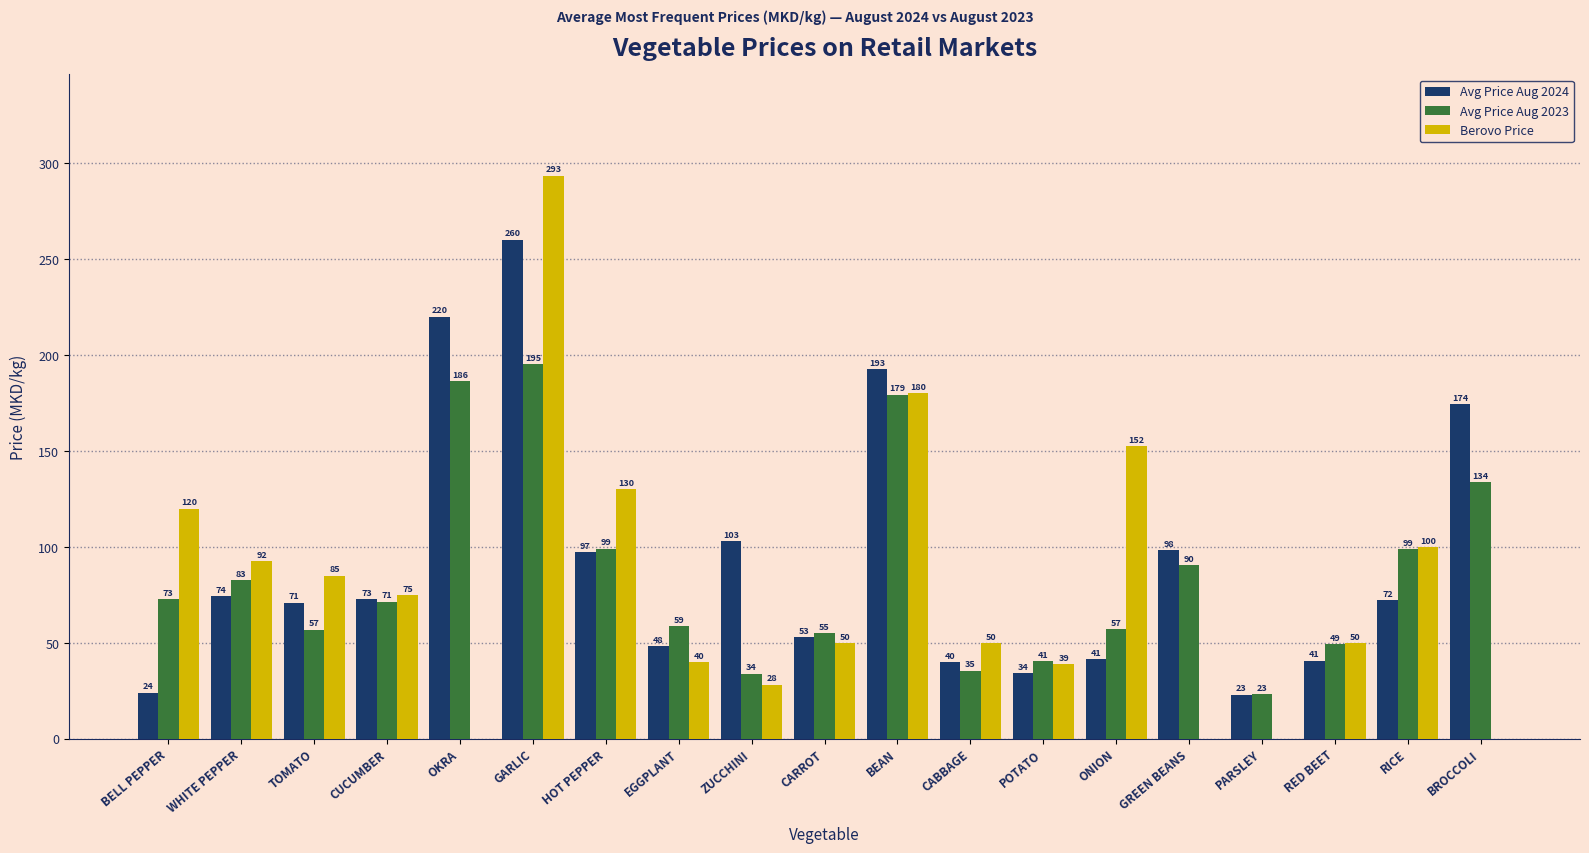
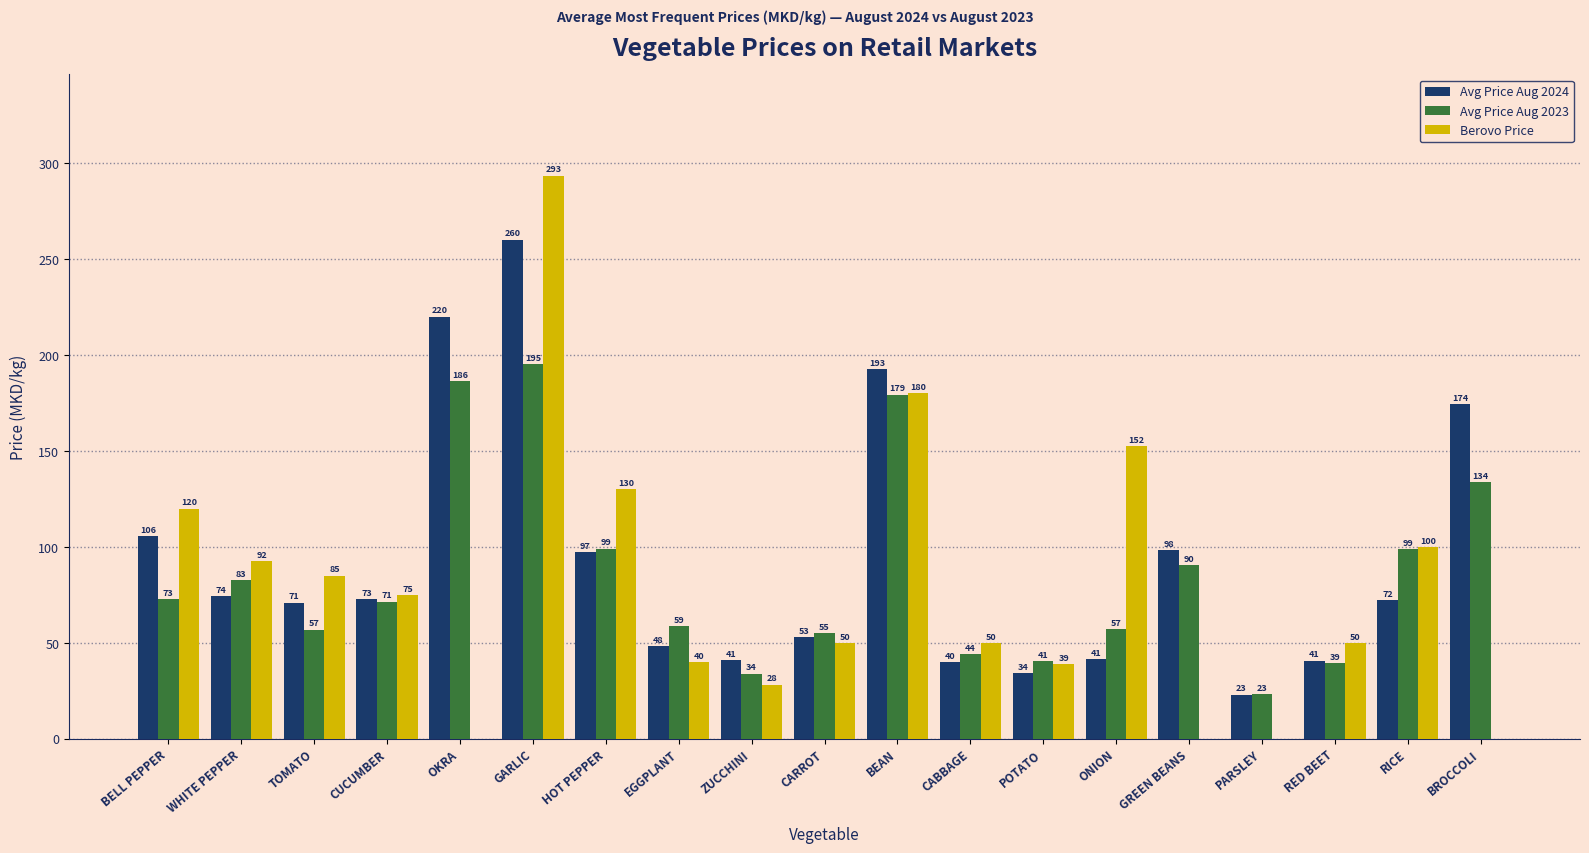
Avg Price Aug 2024, BELL PEPPER: 24 -> 106
Avg Price Aug 2024, ZUCCHINI: 103 -> 41
Avg Price Aug 2023, CABBAGE: 35 -> 44
Avg Price Aug 2023, RED BEET: 49 -> 39
